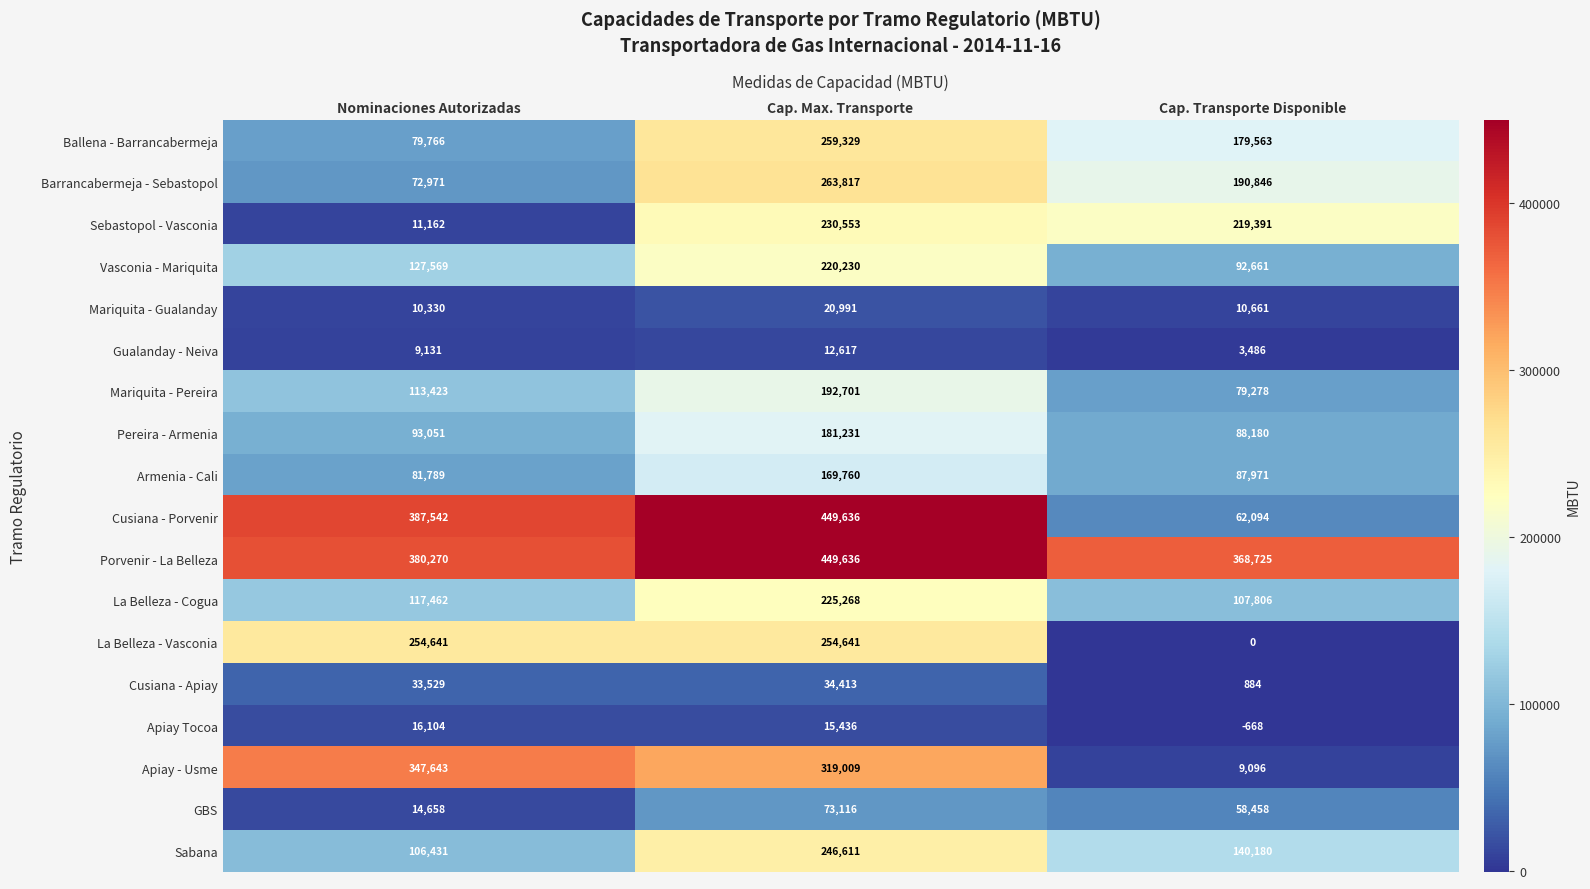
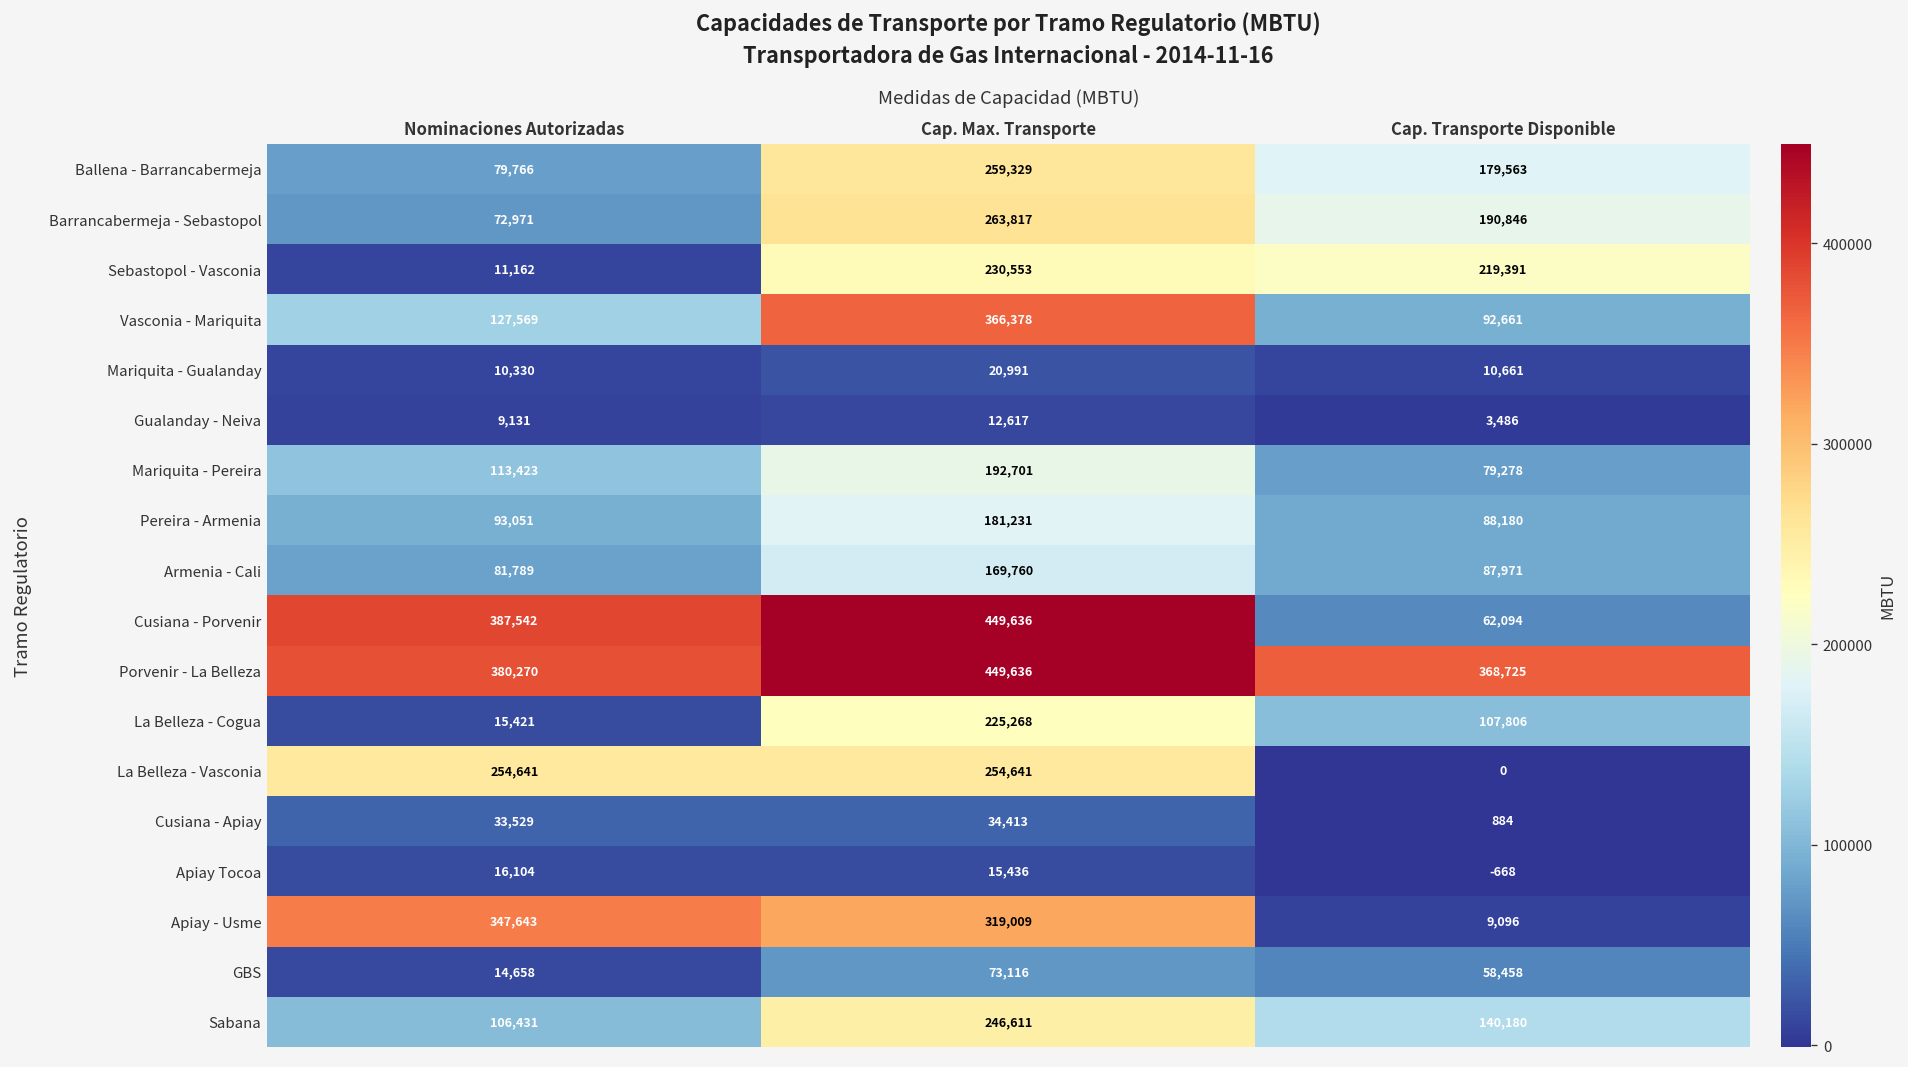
Vasconia - Mariquita, Cap. Max. Transporte: 220,230 -> 366,378
La Belleza - Cogua, Nominaciones Autorizadas: 117,462 -> 15,421
